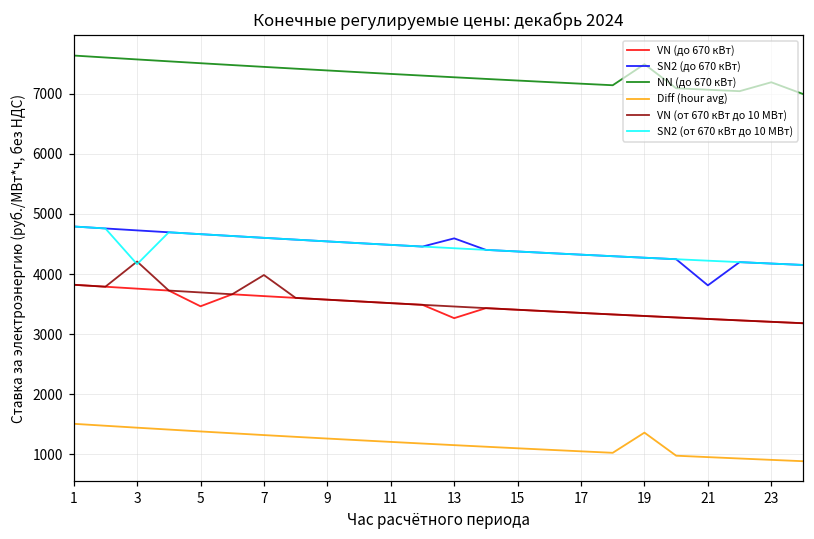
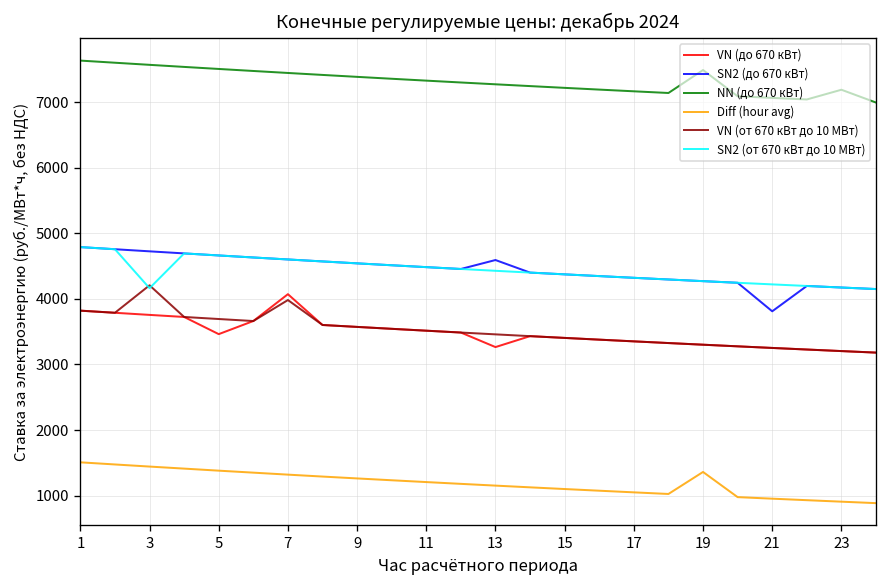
VN (до 670 кВт), 7: 3600 -> 4100
